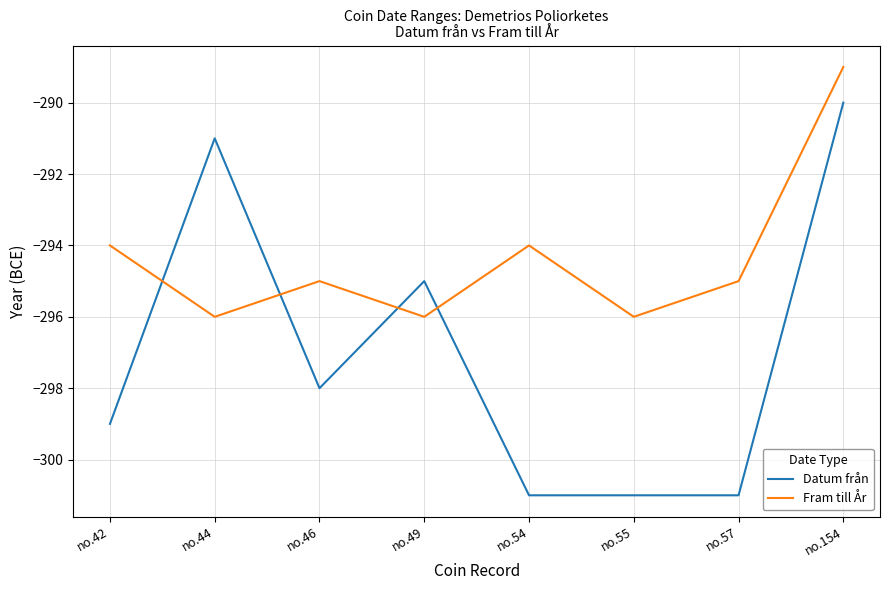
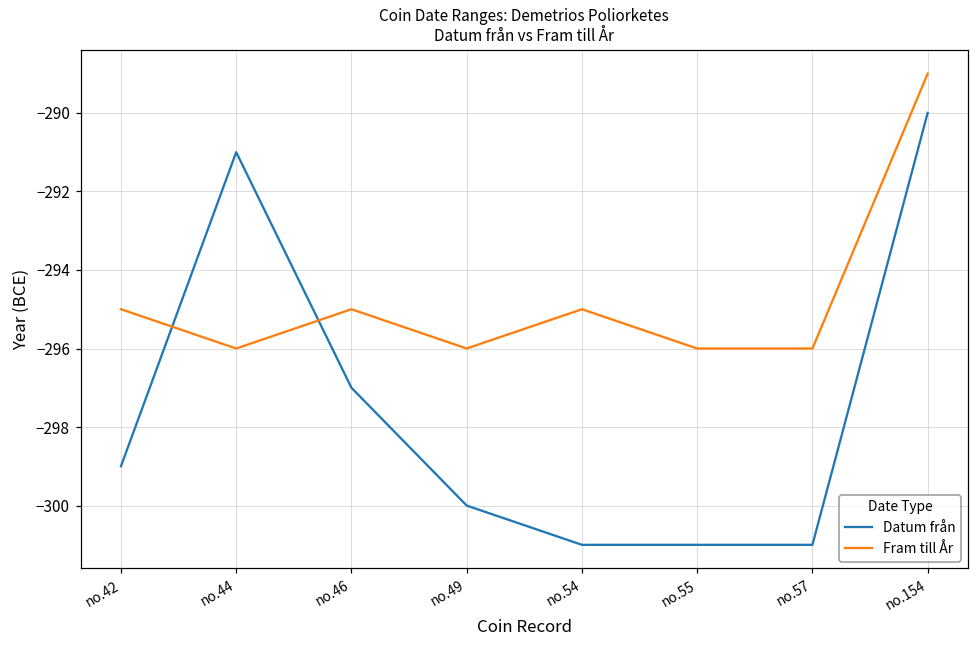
Fram till År, no.42: -294 -> -295
Datum från, no.46: -298 -> -297
Datum från, no.49: -295 -> -300
Fram till År, no.54: -294 -> -295
Fram till År, no.57: -295 -> -296
